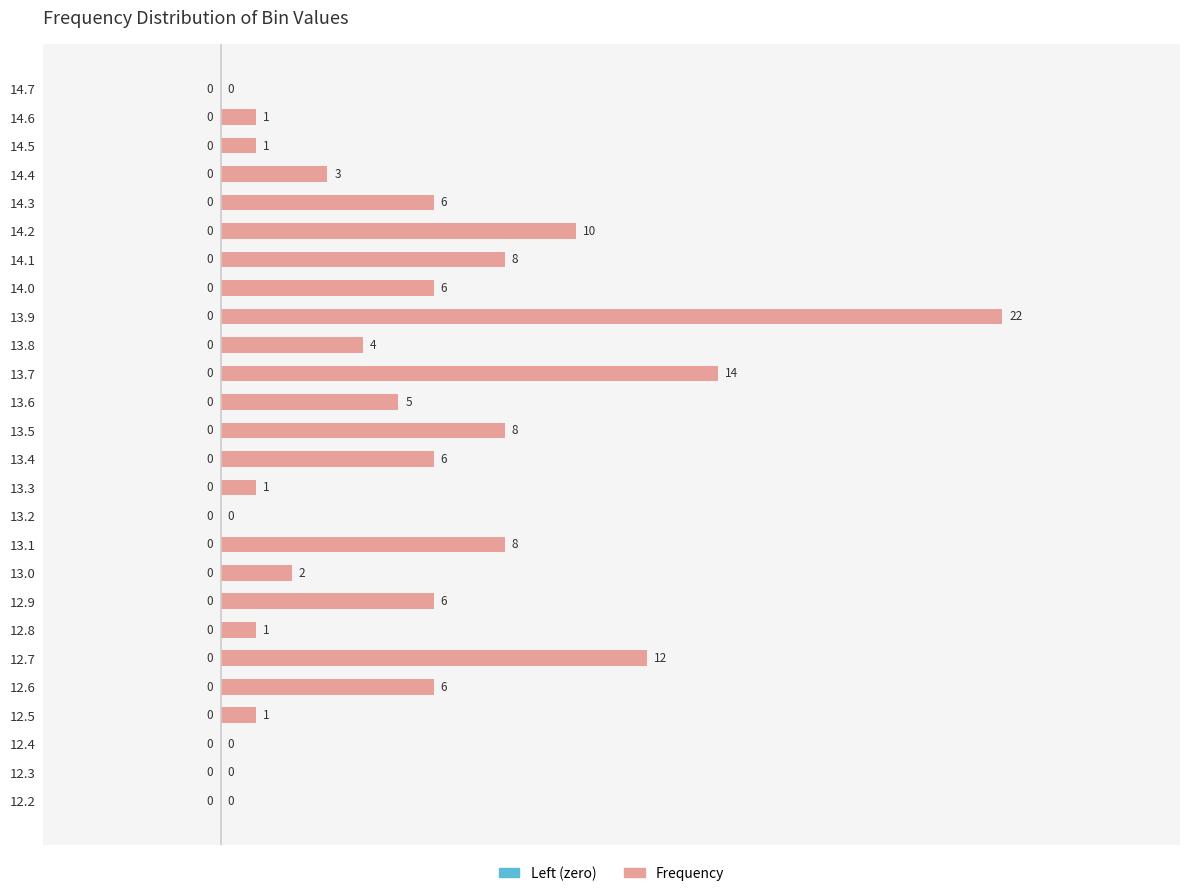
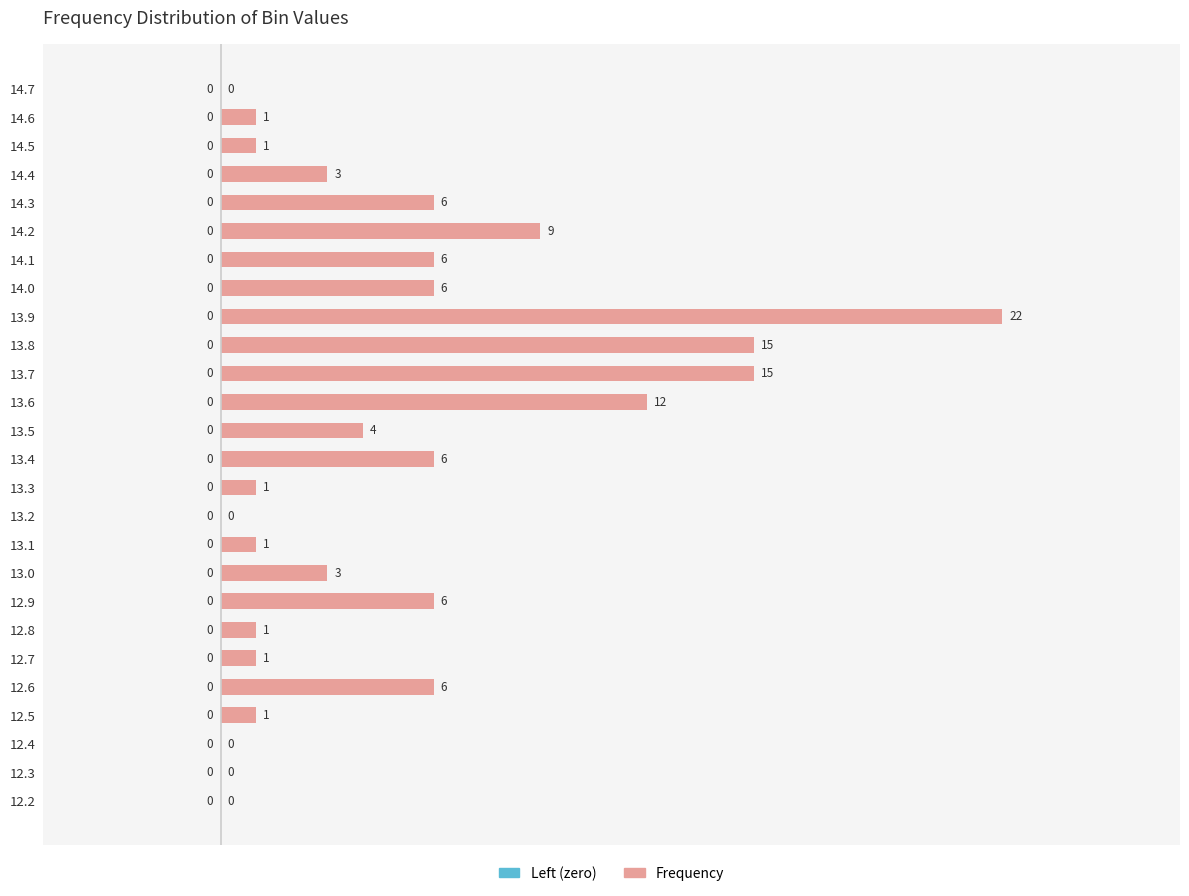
Frequency, 14.2: 10 -> 9
Frequency, 14.1: 8 -> 6
Frequency, 13.8: 4 -> 15
Frequency, 13.7: 14 -> 15
Frequency, 13.6: 5 -> 12
Frequency, 13.5: 8 -> 4
Frequency, 13.1: 8 -> 1
Frequency, 13.0: 2 -> 3
Frequency, 12.7: 12 -> 1
